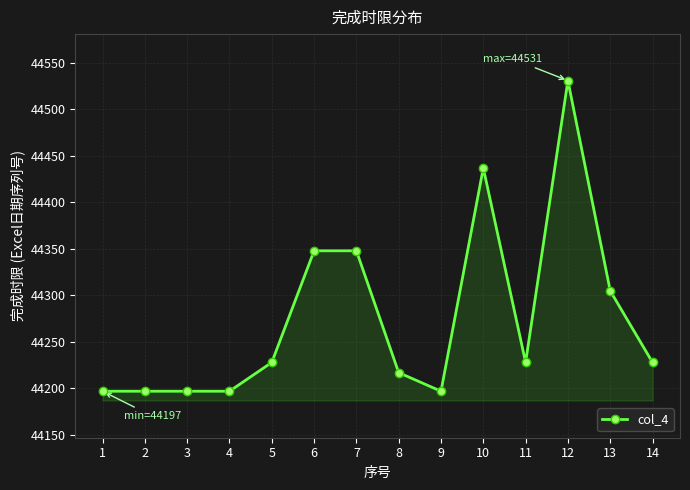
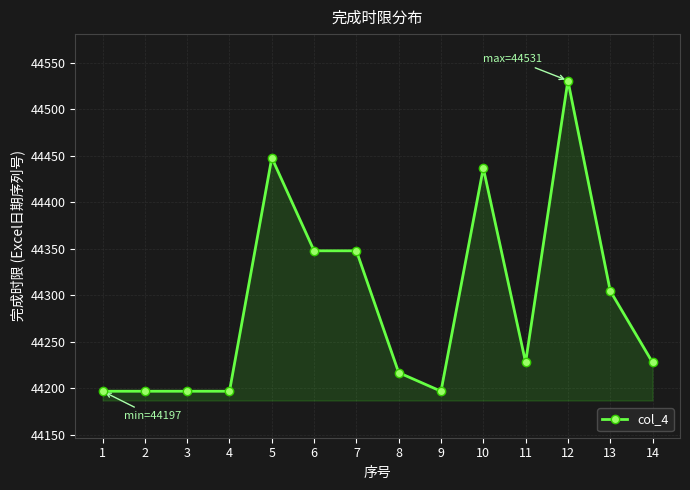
5: 44230 -> 44450
